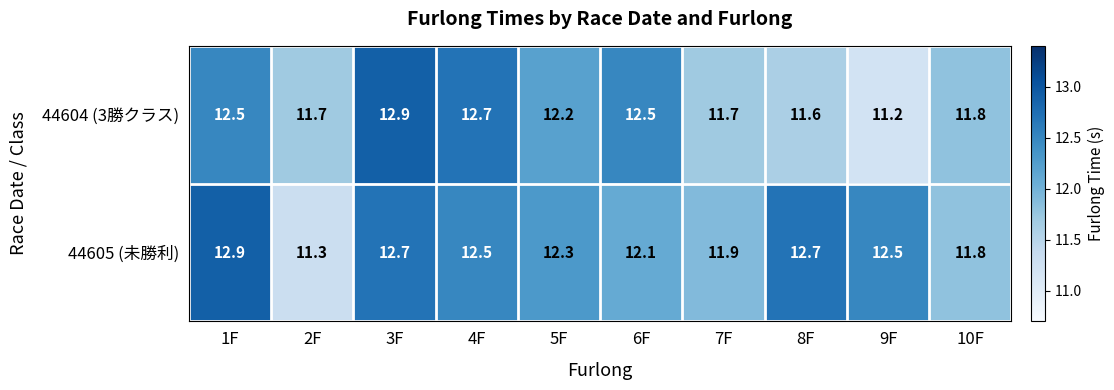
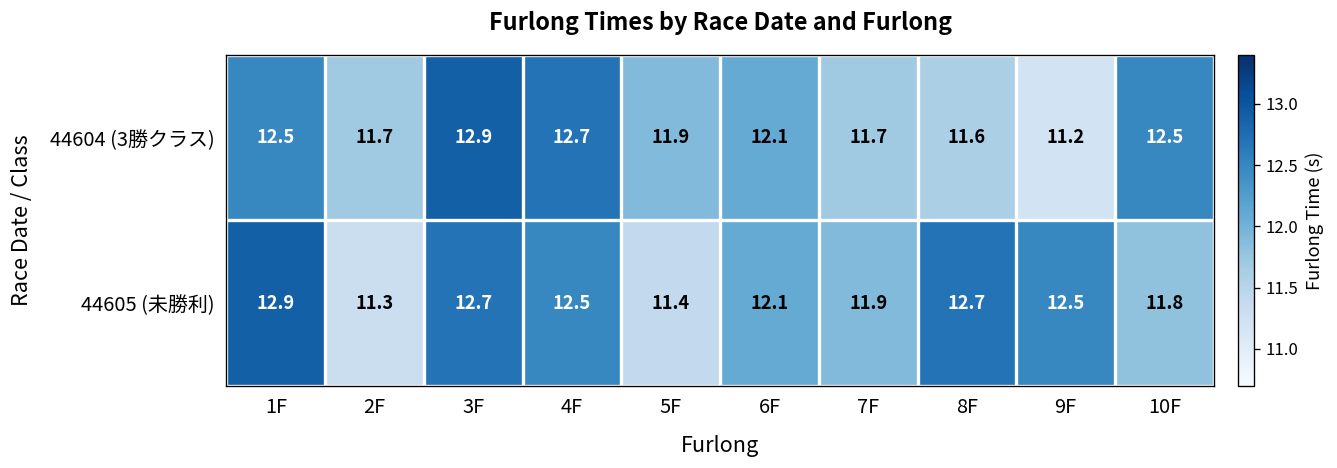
44604 (3勝クラス), 5F: 12.2 -> 11.9
44604 (3勝クラス), 6F: 12.5 -> 12.1
44604 (3勝クラス), 10F: 11.8 -> 12.5
44605 (未勝利), 5F: 12.3 -> 11.4
